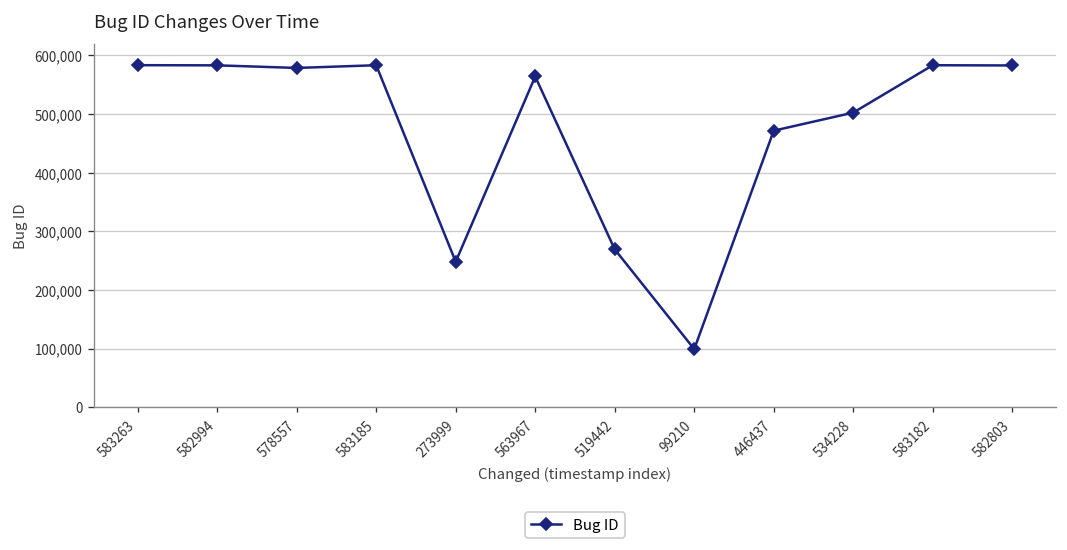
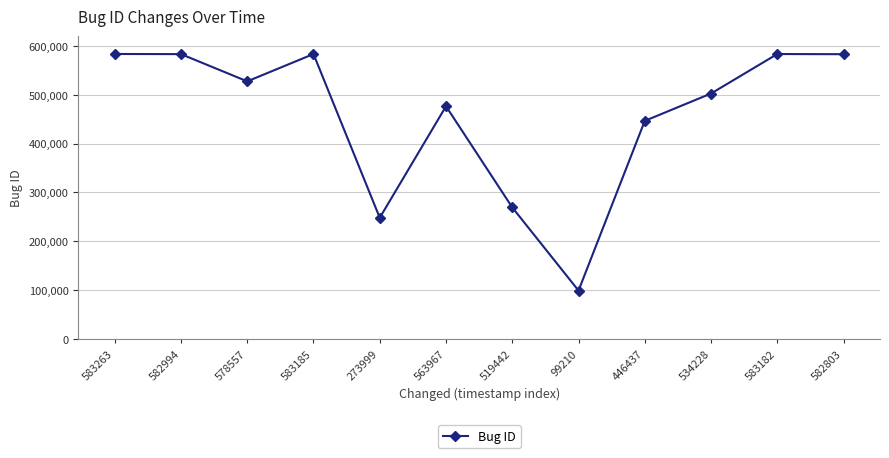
578557: 580,000 -> 530,000
563967: 560,000 -> 480,000
446437: 470,000 -> 450,000
